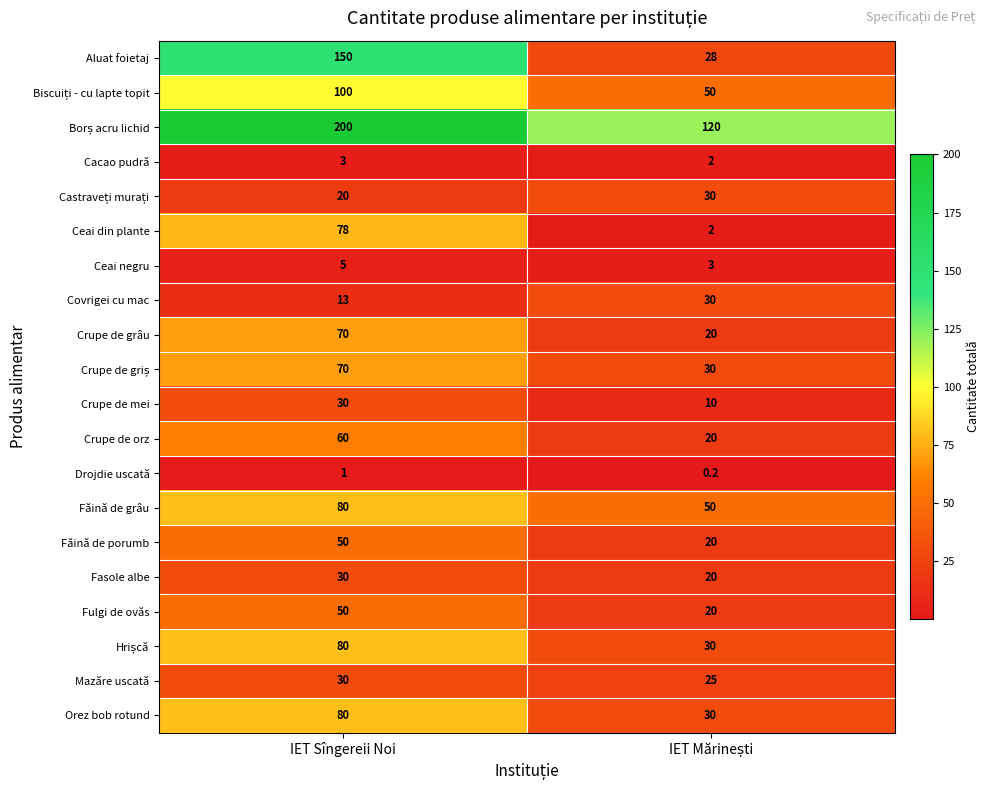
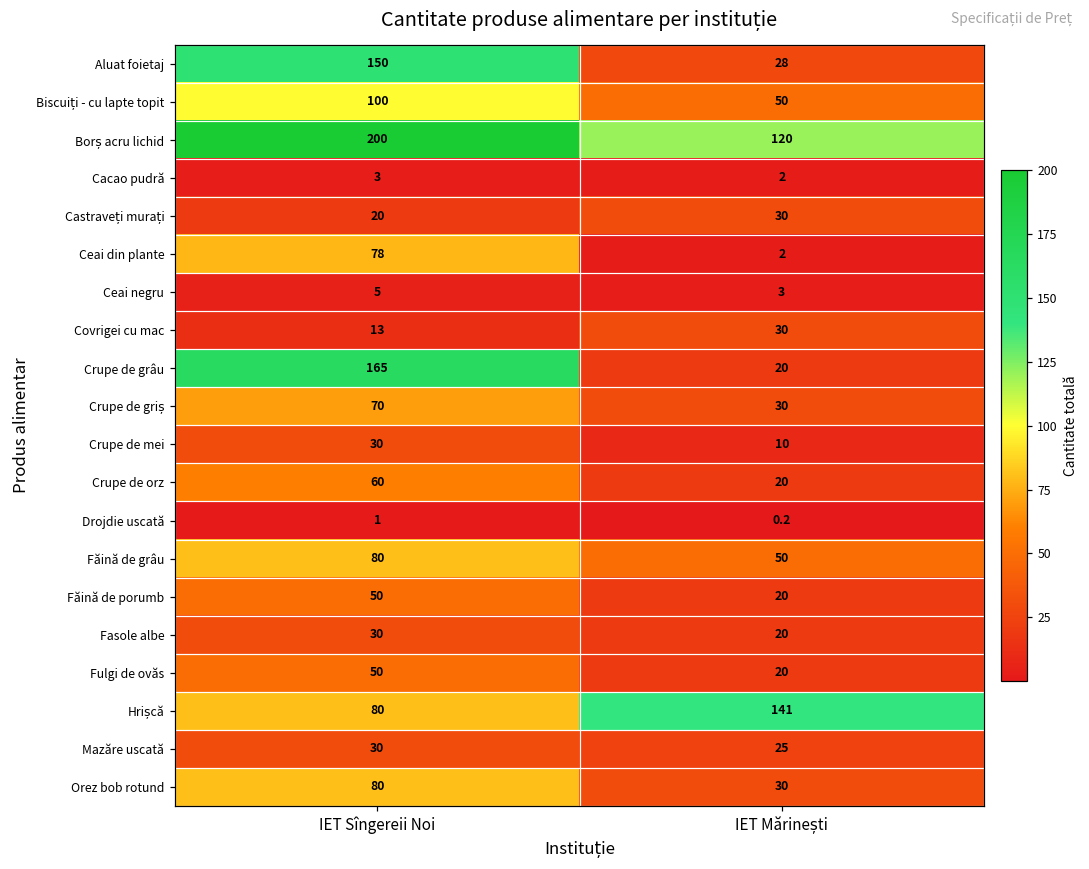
Crupe de grâu, IET Sîngereii Noi: 70 -> 165
Hrișcă, IET Mărinești: 30 -> 141
